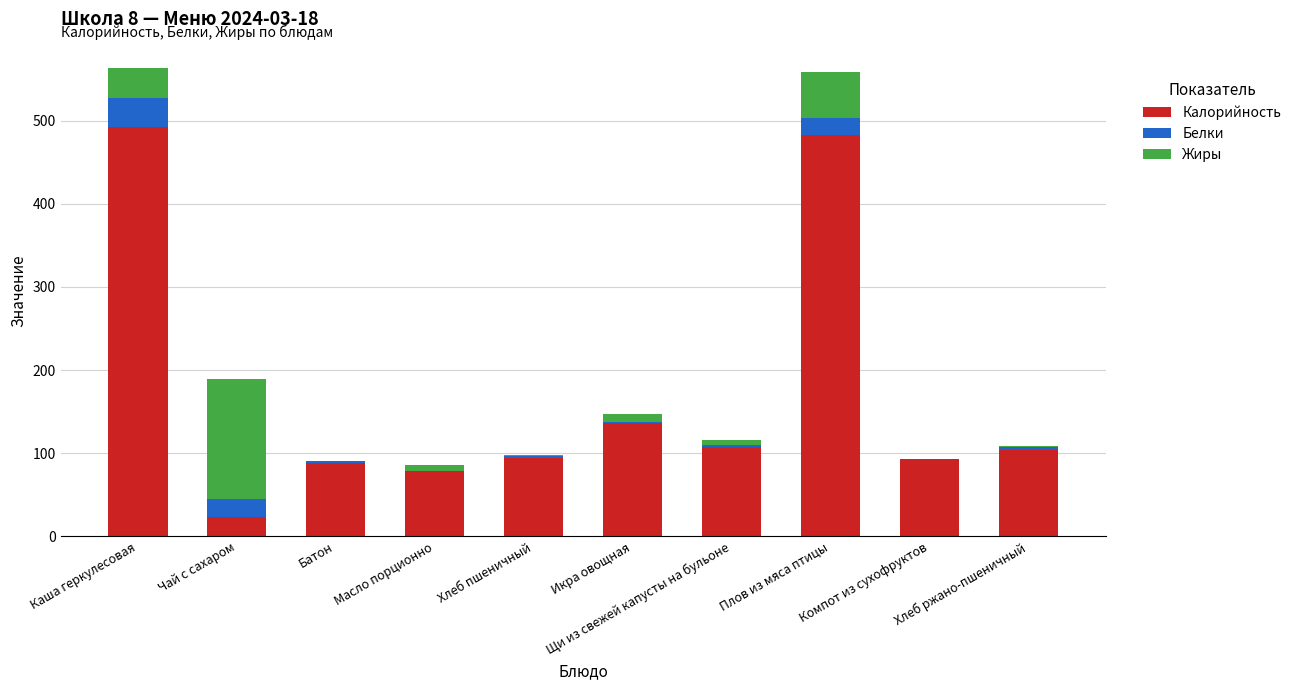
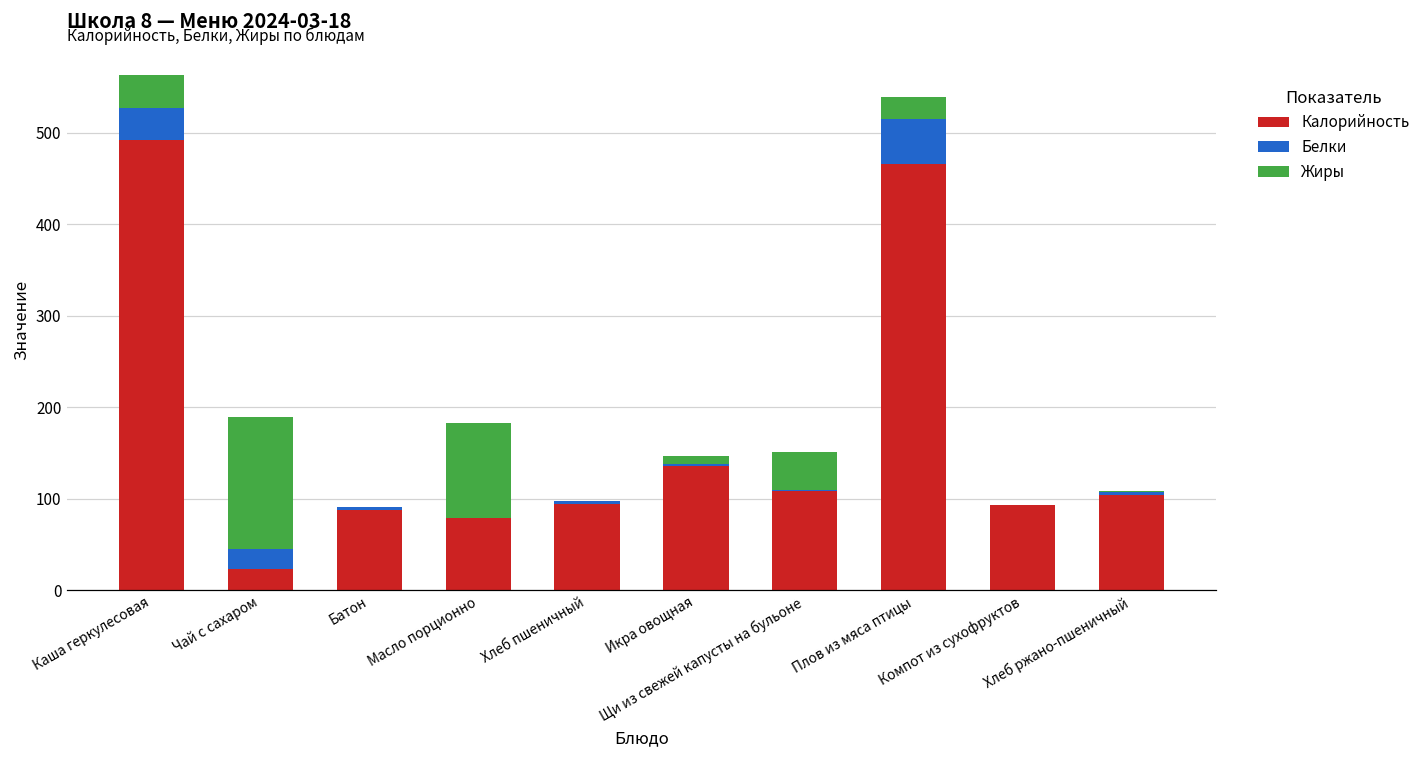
Жиры, Масло порционно: 10 -> 100
Жиры, Щи из свежей капусты на бульоне: 10 -> 40
Калорийность, Плов из мяса птицы: 480 -> 470
Белки, Плов из мяса птицы: 20 -> 50
Жиры, Плов из мяса птицы: 50 -> 20
